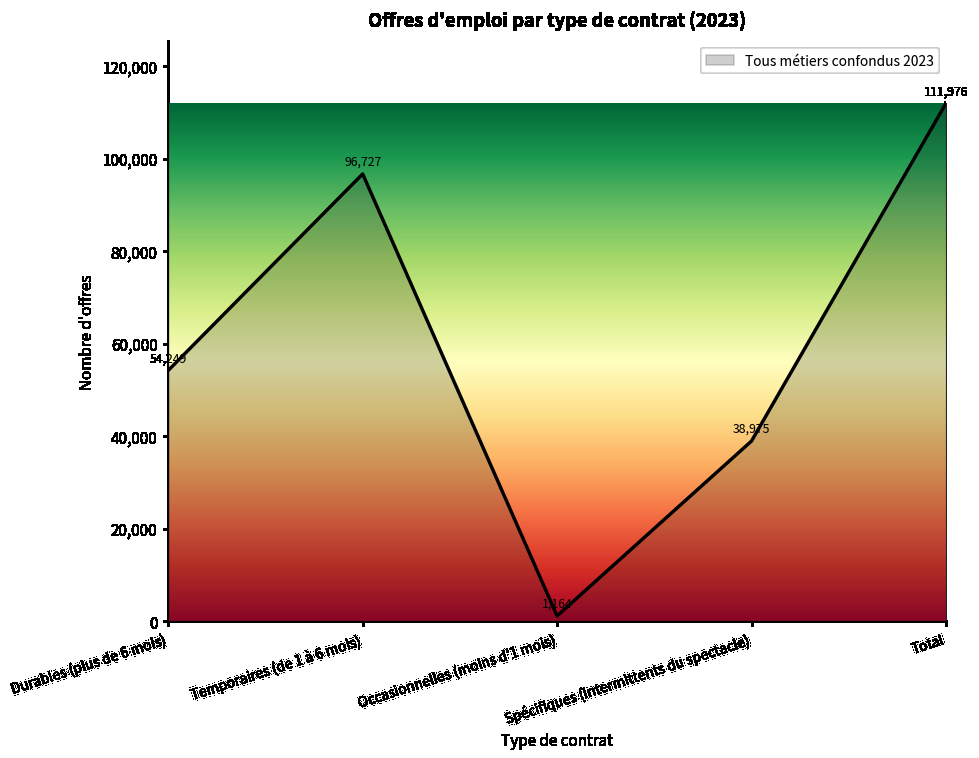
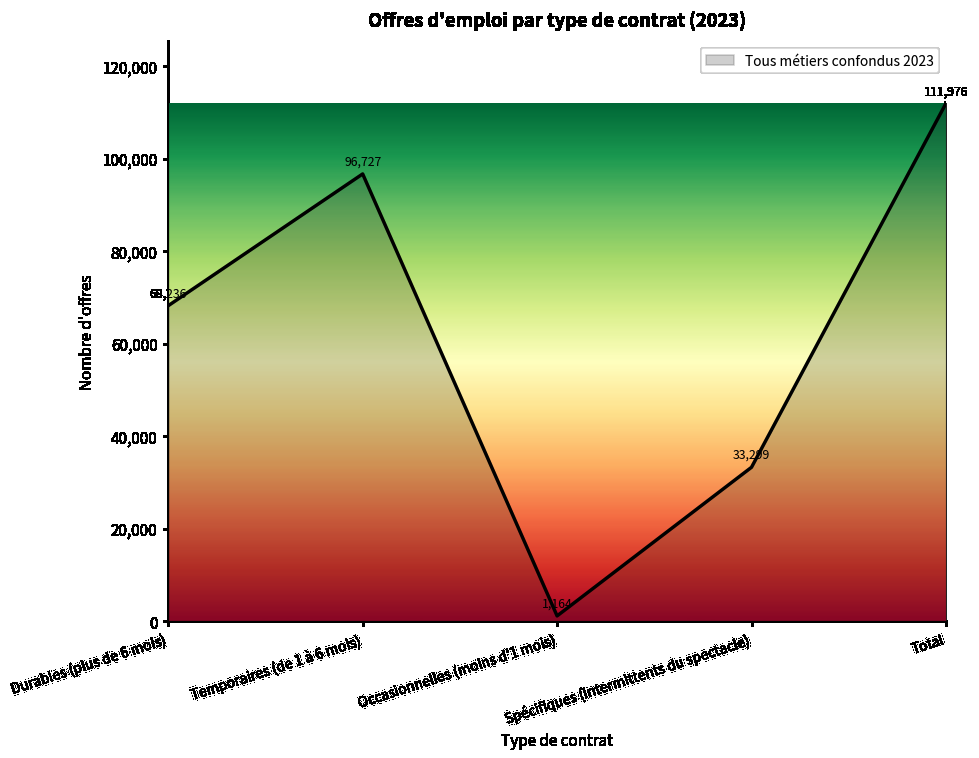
Durables (plus de 6 mois): 54,249 -> 68,236
Spécifiques (intermittents du spectacle): 38,975 -> 33,299
